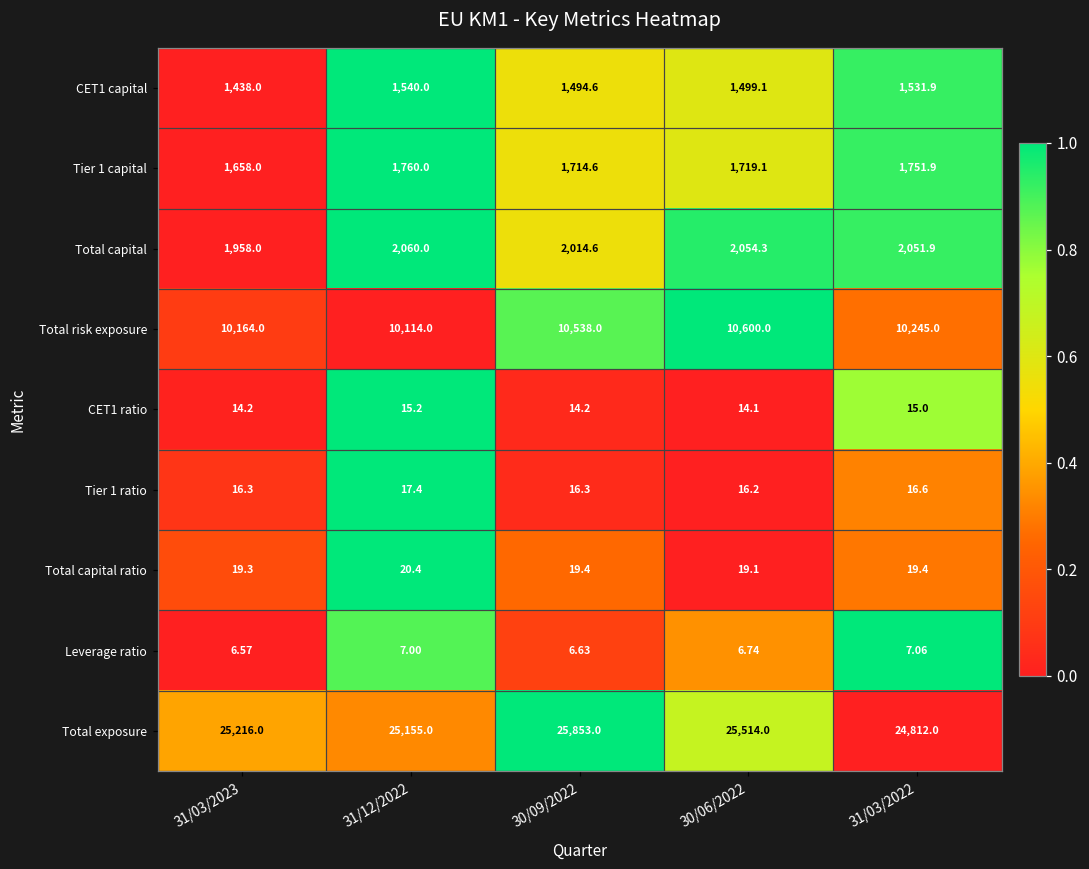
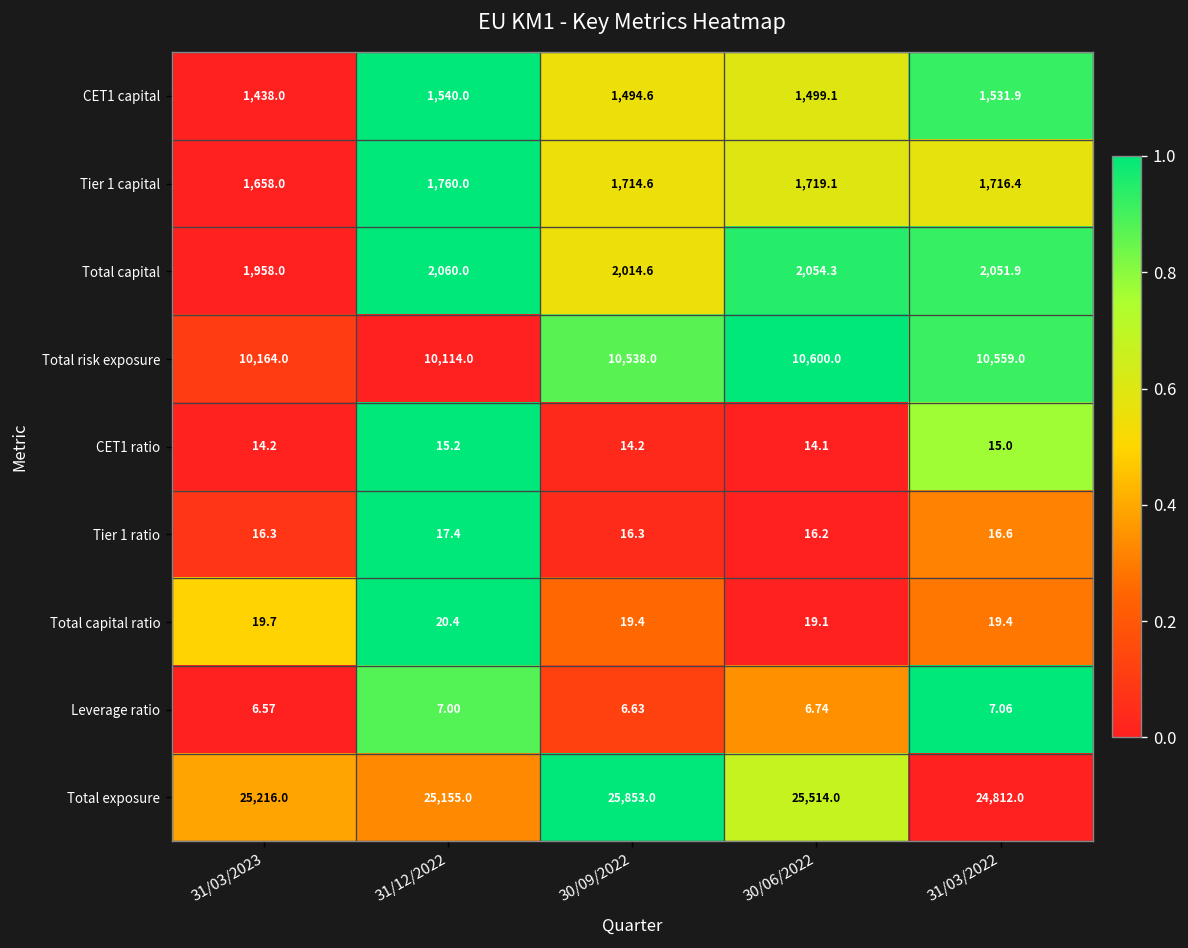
Tier 1 capital, 31/03/2022: 1,751.9 -> 1,716.4
Total risk exposure, 31/03/2022: 10,245.0 -> 10,559.0
Total capital ratio, 31/03/2023: 19.3 -> 19.7
